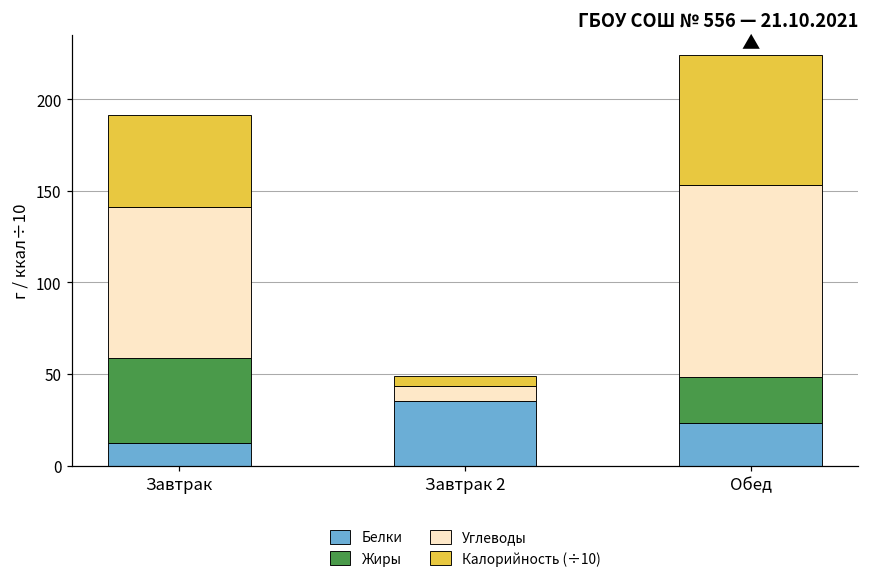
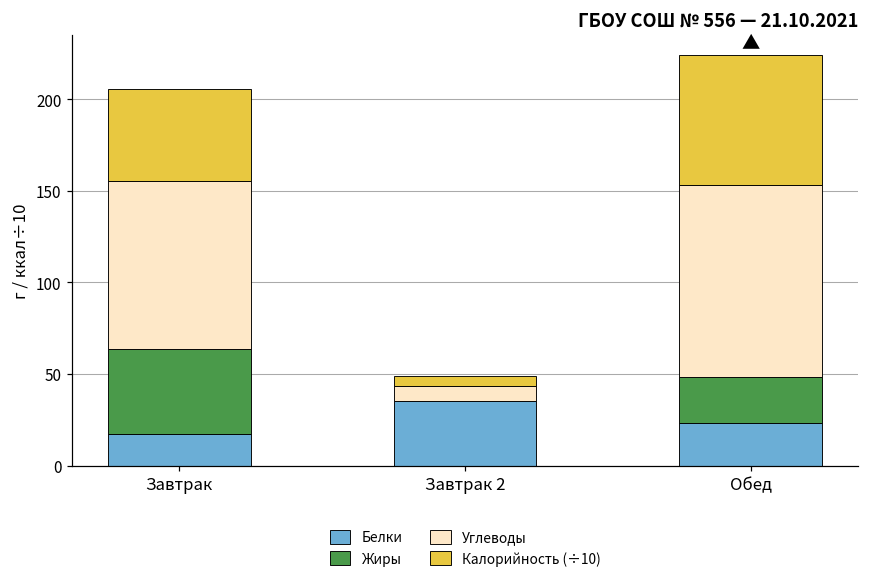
Белки, Завтрак: 13 -> 18
Углеводы, Завтрак: 83 -> 92
